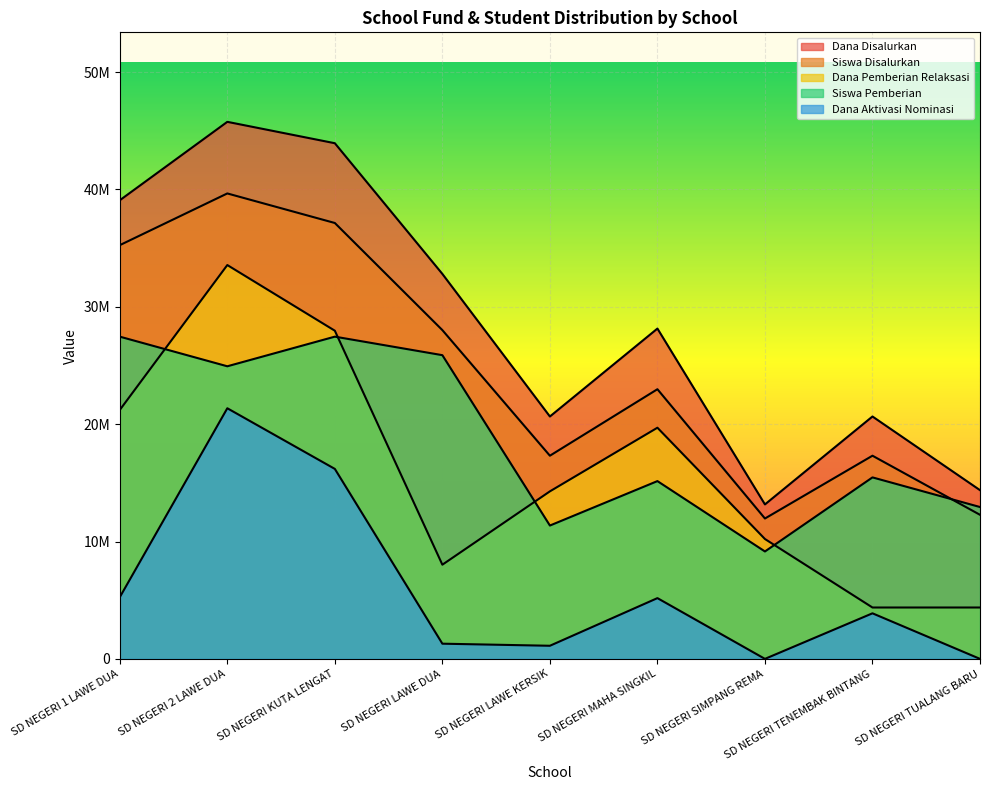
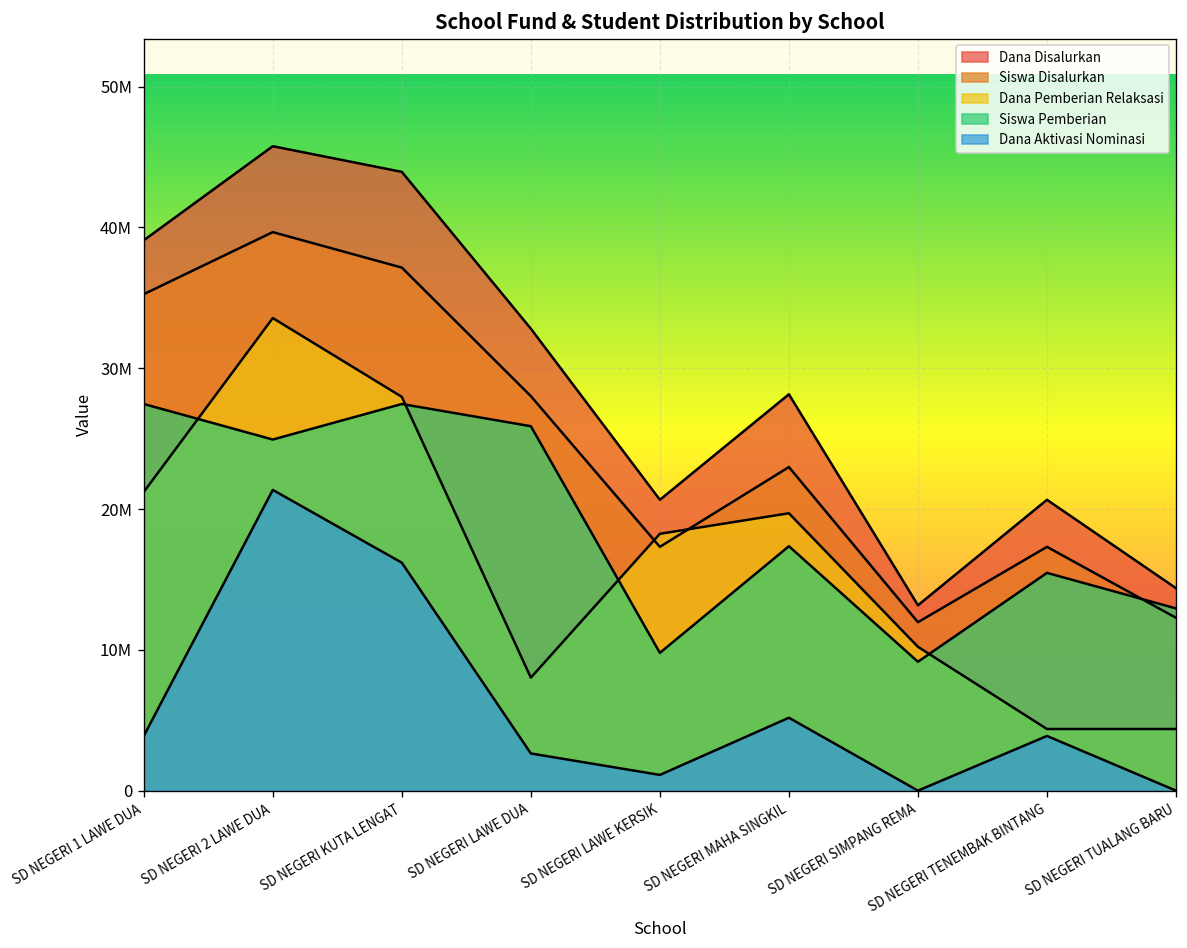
Dana Aktivasi Nominasi, SD NEGERI 1 LAWE DUA: 5300000 -> 3900000
Dana Aktivasi Nominasi, SD NEGERI LAWE DUA: 1300000 -> 2600000
Dana Pemberian Relaksasi, SD NEGERI LAWE KERSIK: 14300000 -> 18200000
Siswa Pemberian, SD NEGERI LAWE KERSIK: 11400000 -> 9800000
Siswa Pemberian, SD NEGERI MAHA SINGKIL: 15100000 -> 17400000
